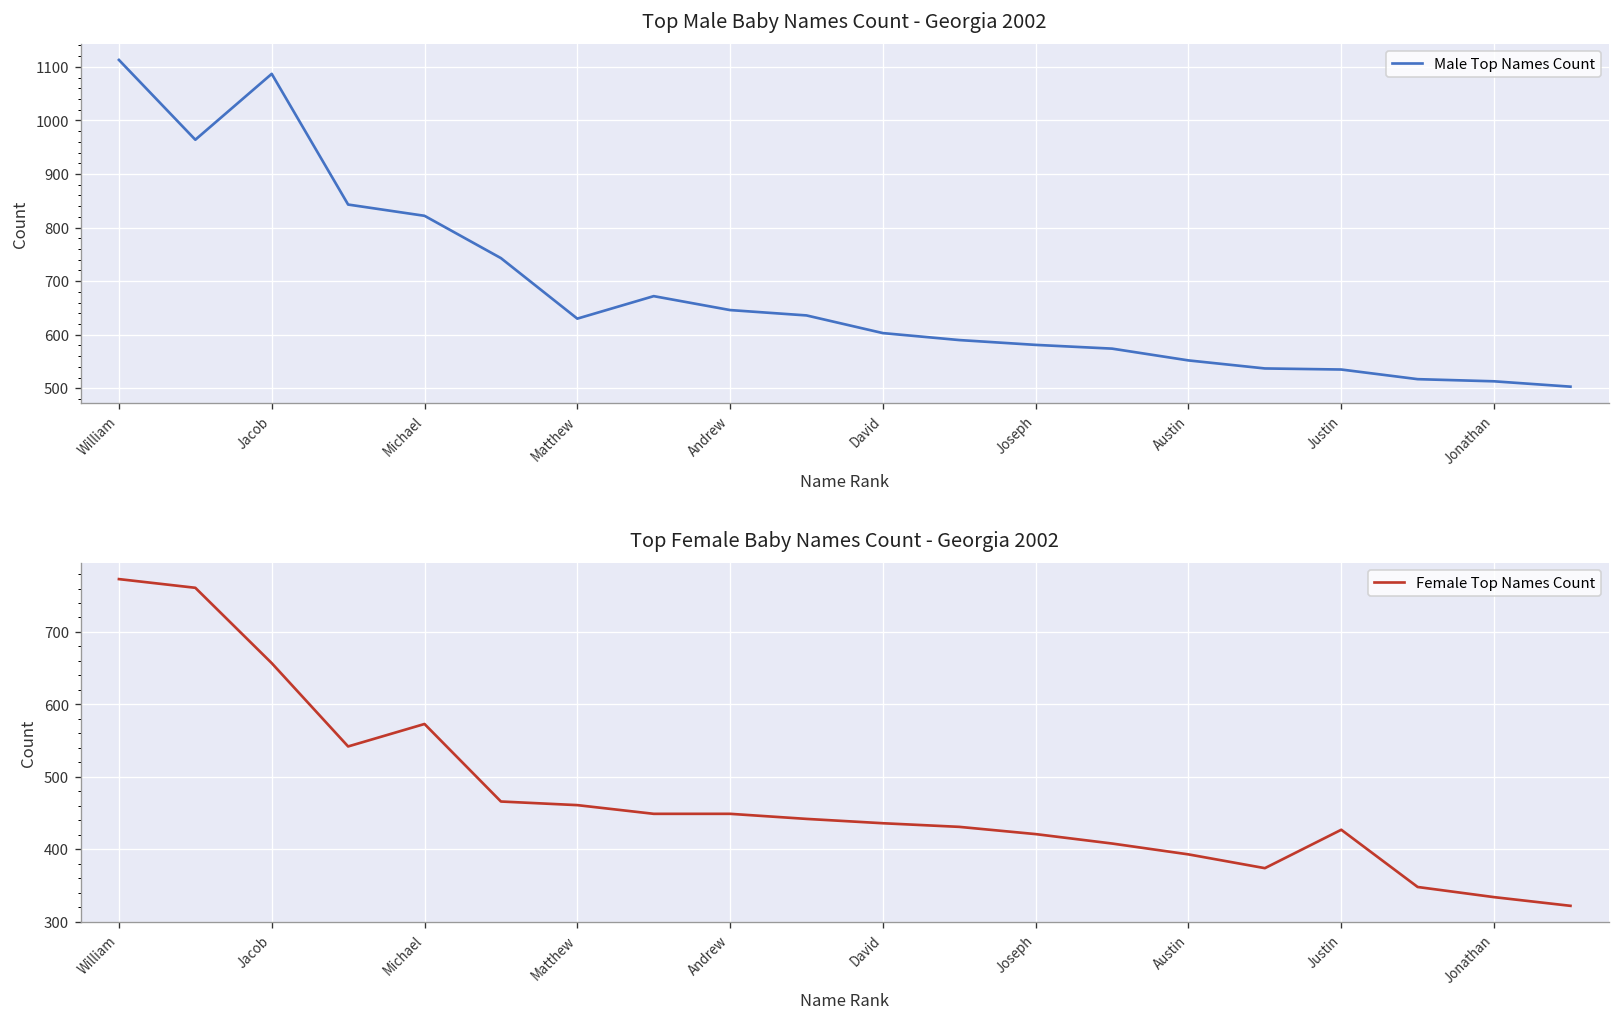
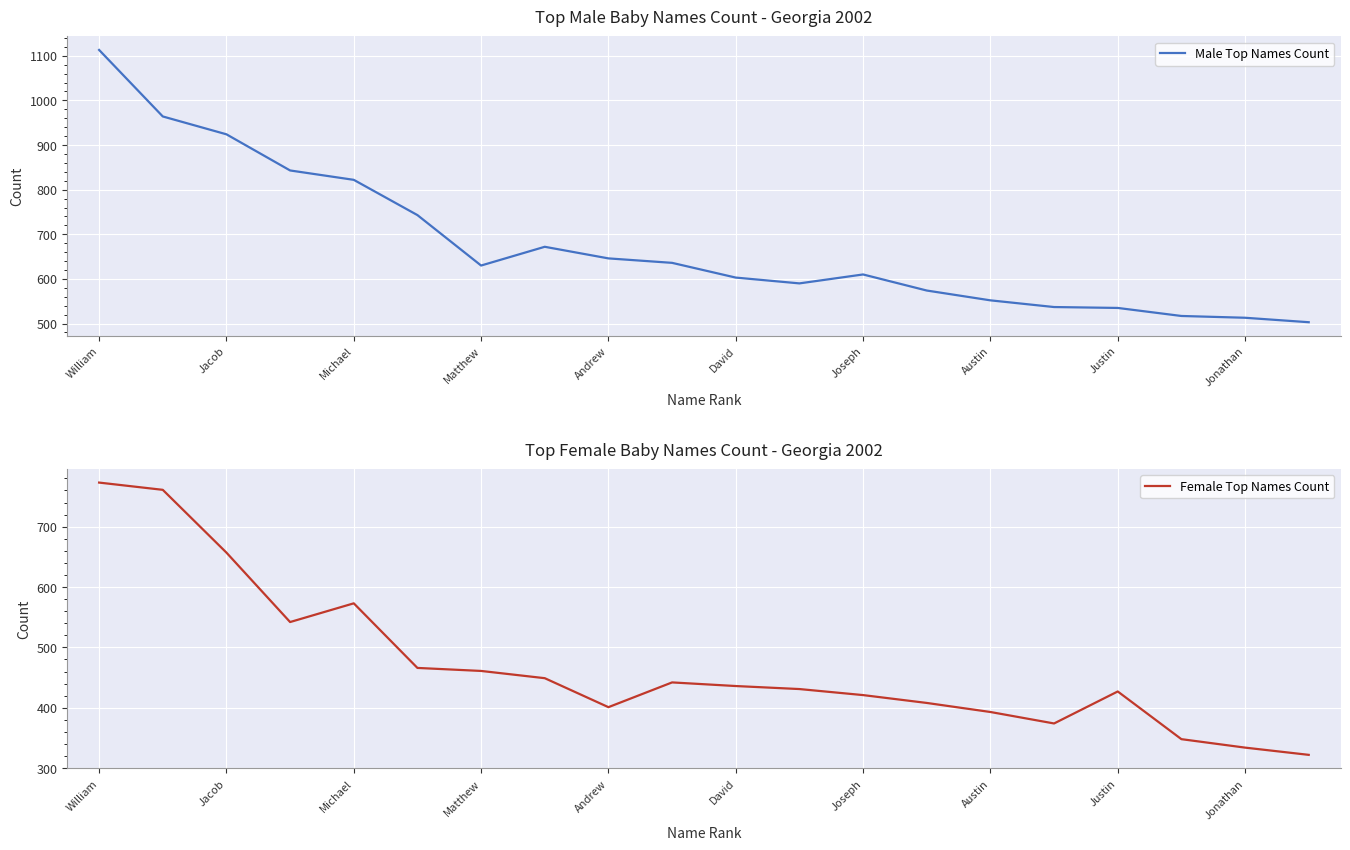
Top Male Baby Names Count - Georgia 2002, Jacob: 1090 -> 920
Top Male Baby Names Count - Georgia 2002, Joseph: 580 -> 610
Top Female Baby Names Count - Georgia 2002, Andrew: 450 -> 400
